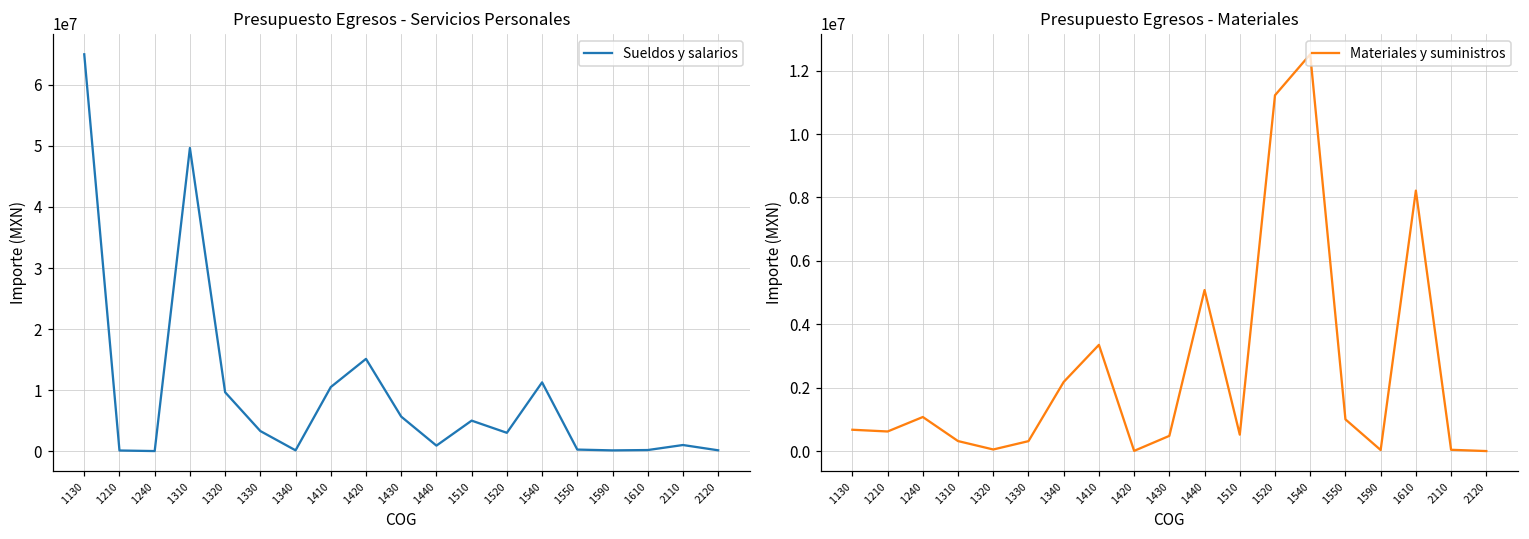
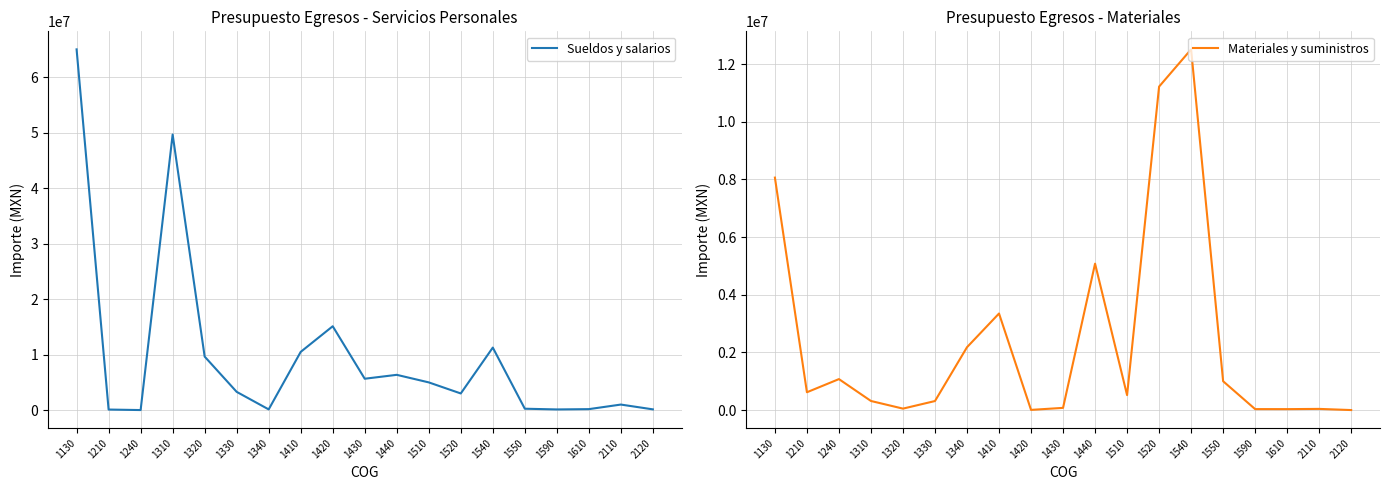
Presupuesto Egresos - Servicios Personales, 1440: 1000000 -> 6000000
Presupuesto Egresos - Materiales, 1130: 700000 -> 8100000
Presupuesto Egresos - Materiales, 1430: 500000 -> 100000
Presupuesto Egresos - Materiales, 1610: 8200000 -> 0
